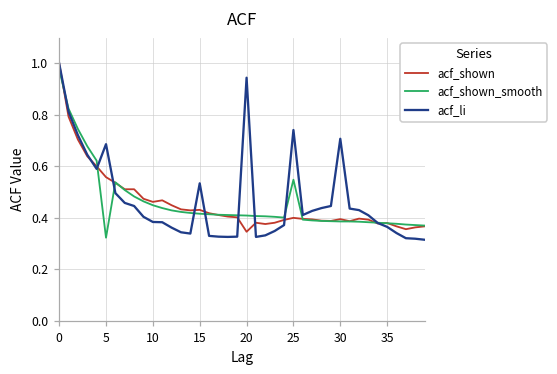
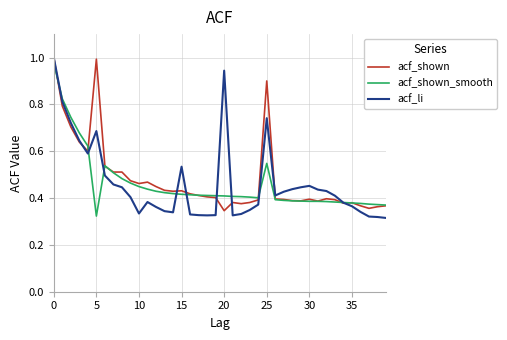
acf_shown, 5: 0.56 -> 0.99
acf_li, 10: 0.38 -> 0.33
acf_shown, 25: 0.4 -> 0.9
acf_li, 30: 0.71 -> 0.45
